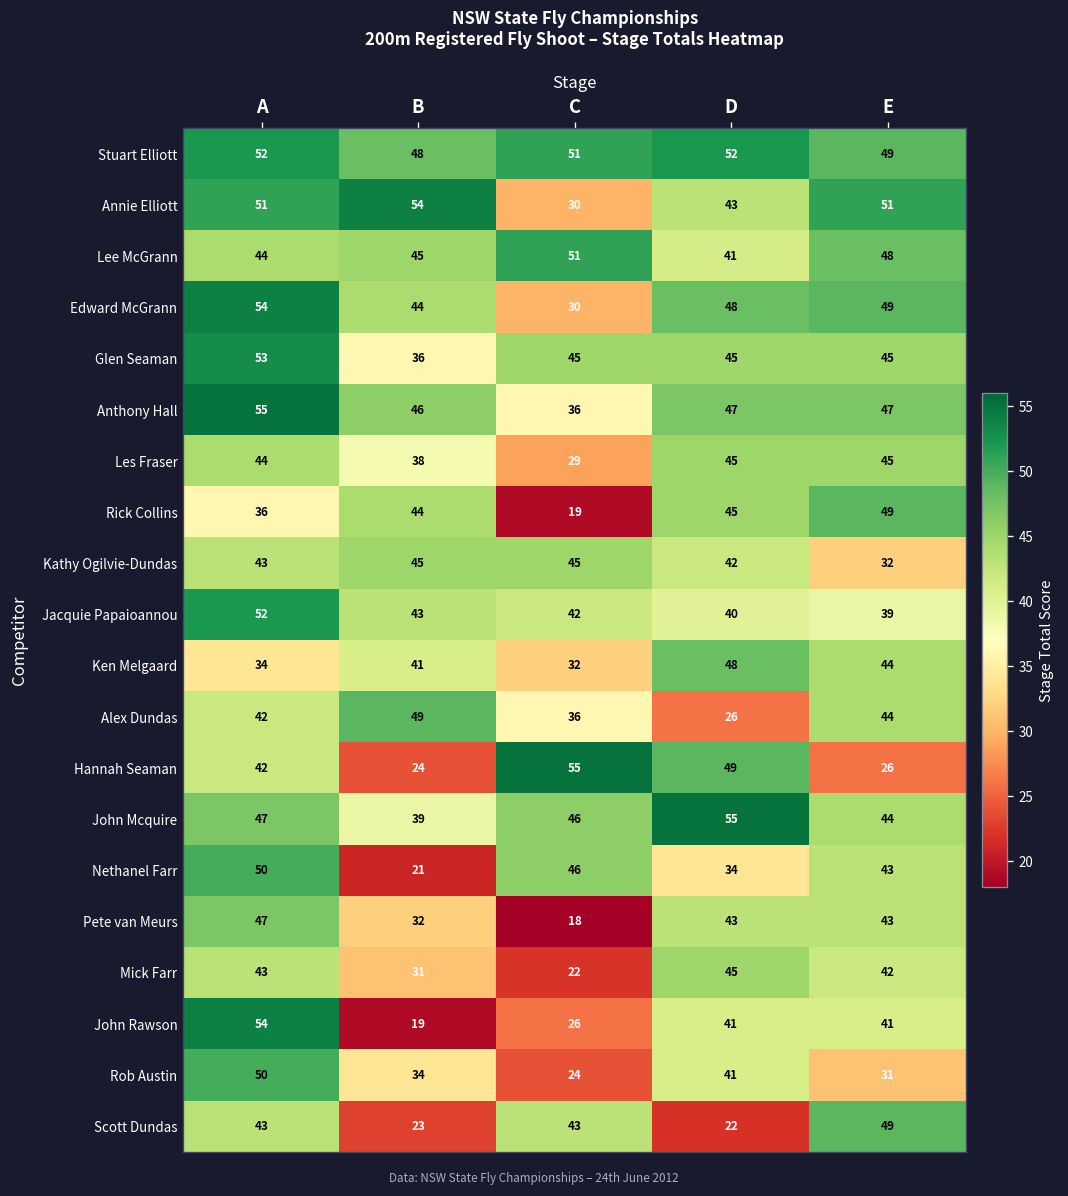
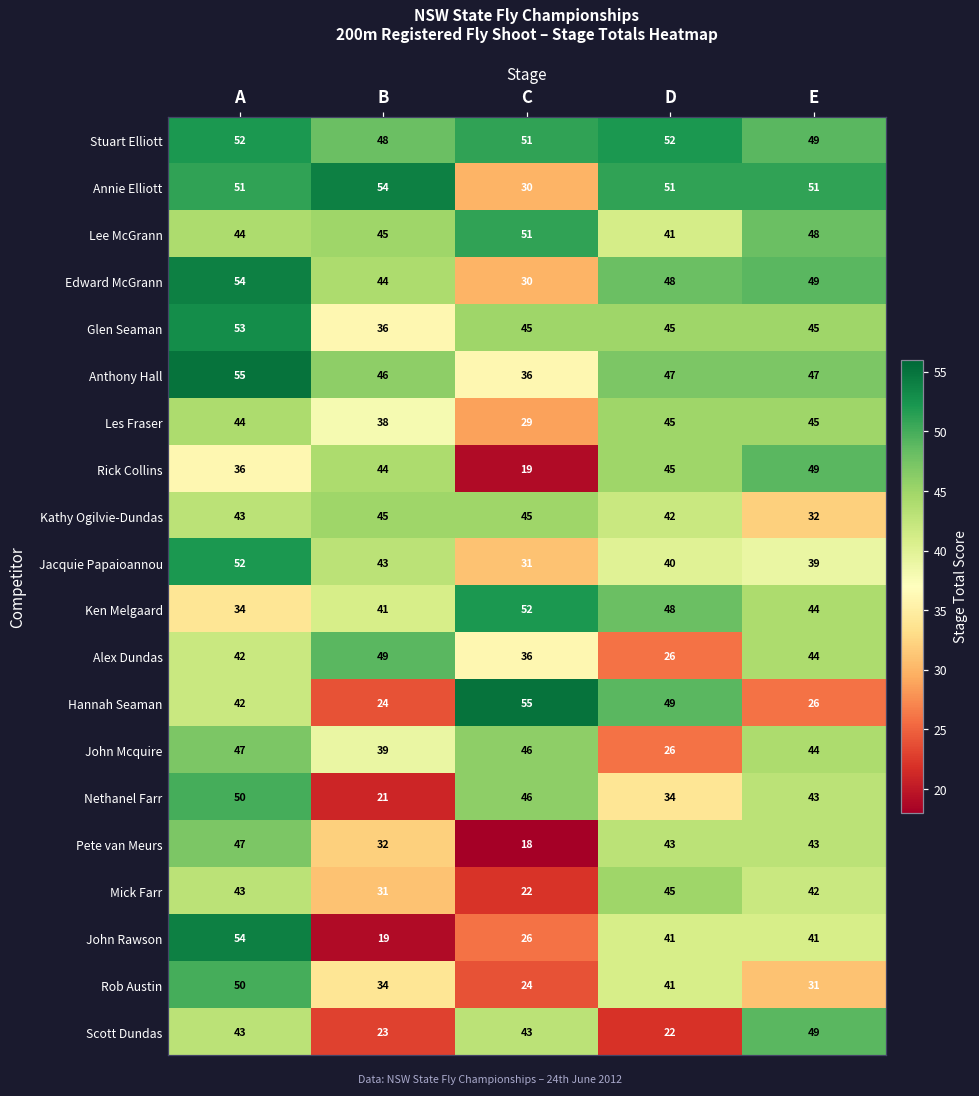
Annie Elliott, D: 43 -> 51
Jacquie Papaioannou, C: 42 -> 31
Ken Melgaard, C: 32 -> 52
John Mcquire, D: 55 -> 26
